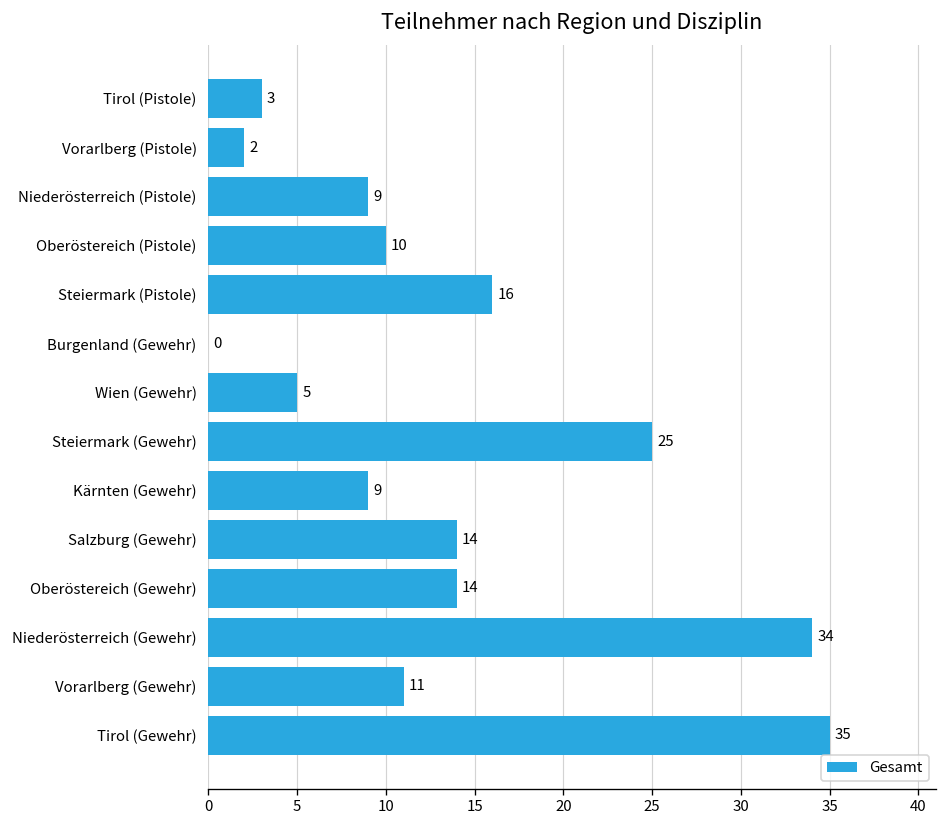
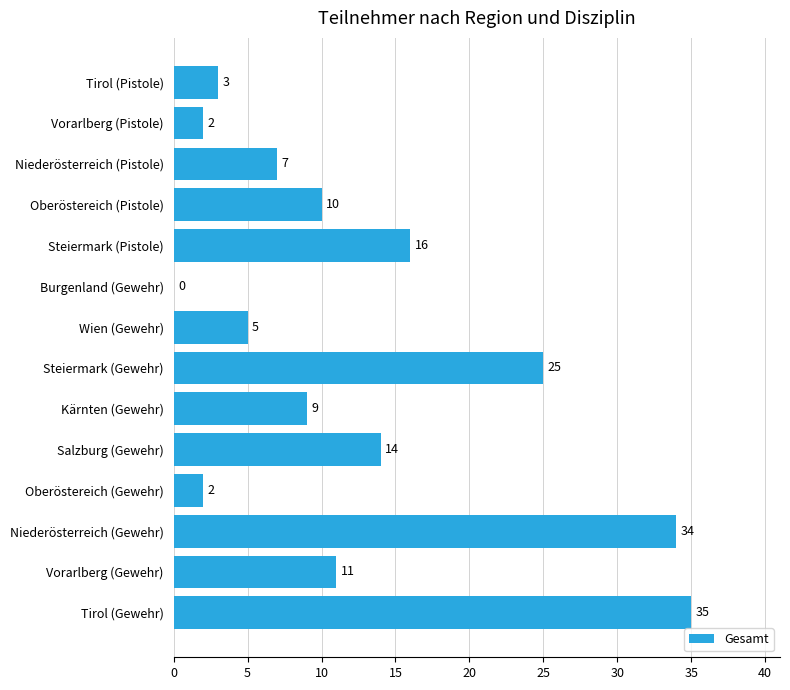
Niederösterreich (Pistole): 9 -> 7
Oberöstereich (Gewehr): 14 -> 2
